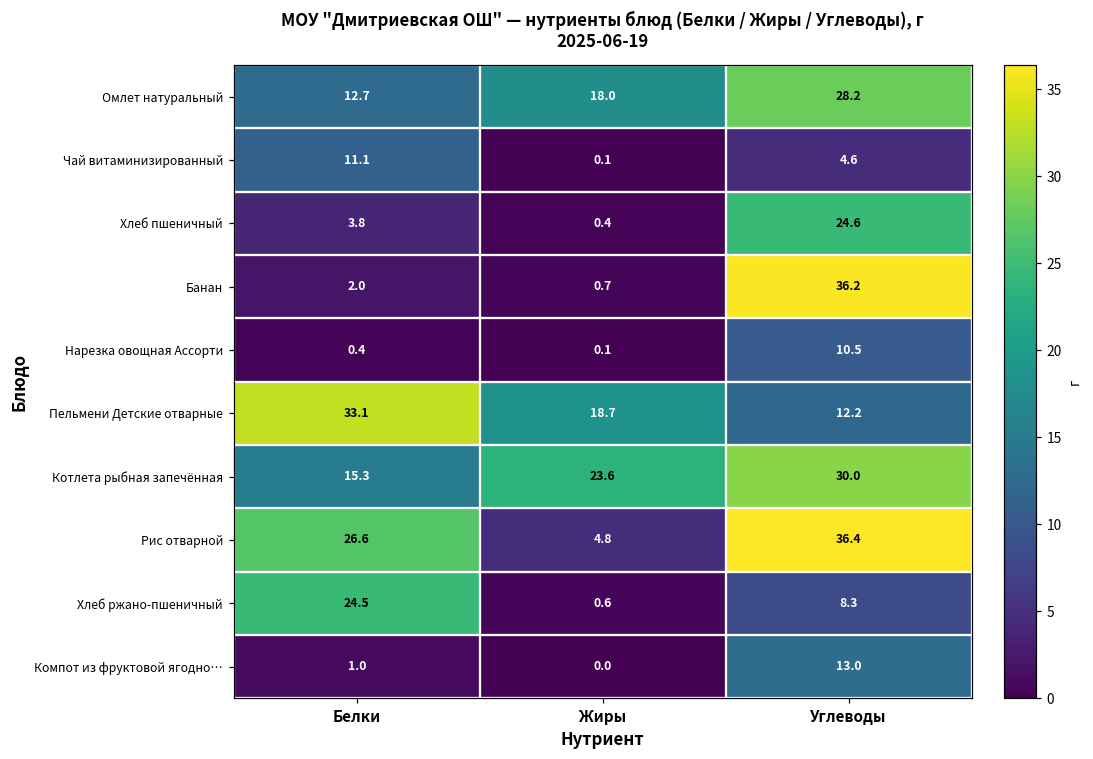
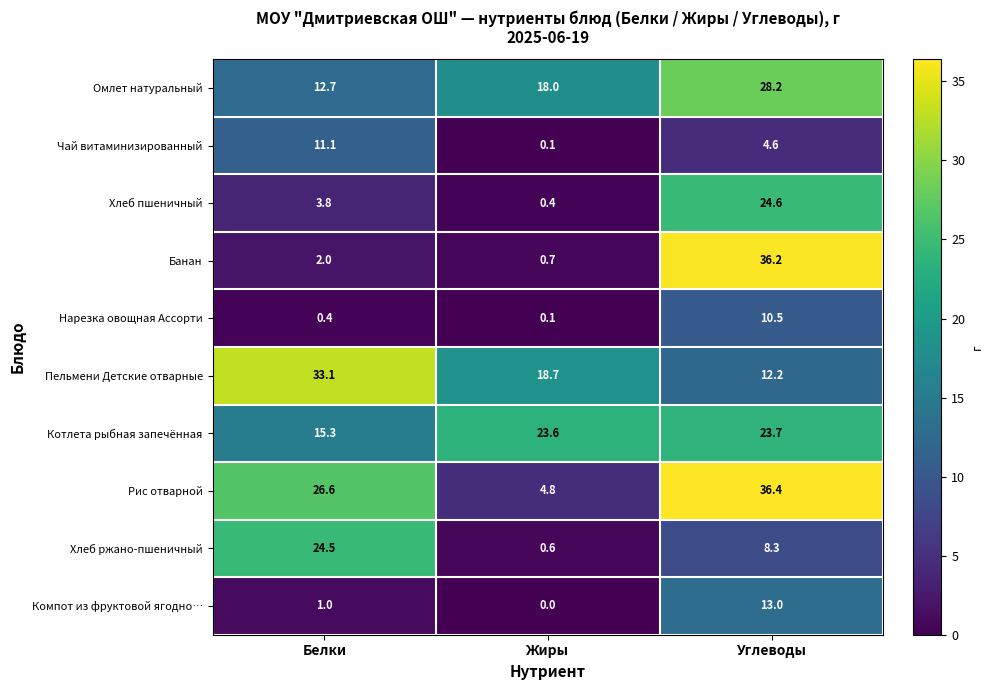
Котлета рыбная запечённая, Углеводы: 30.0 -> 23.7
